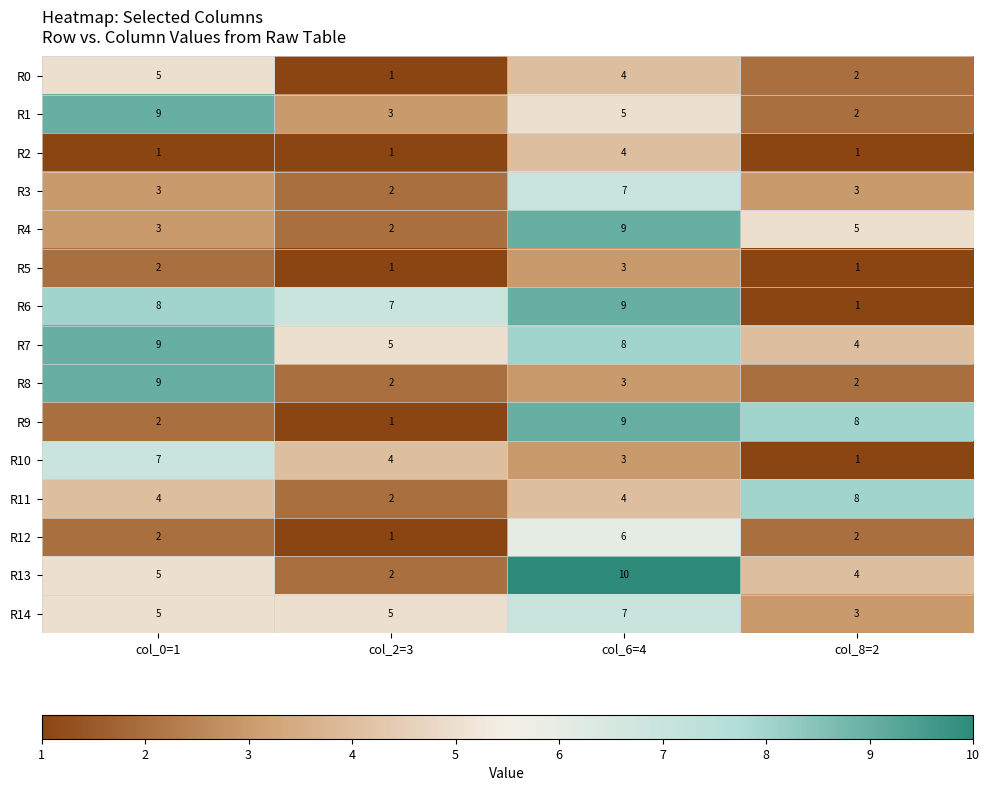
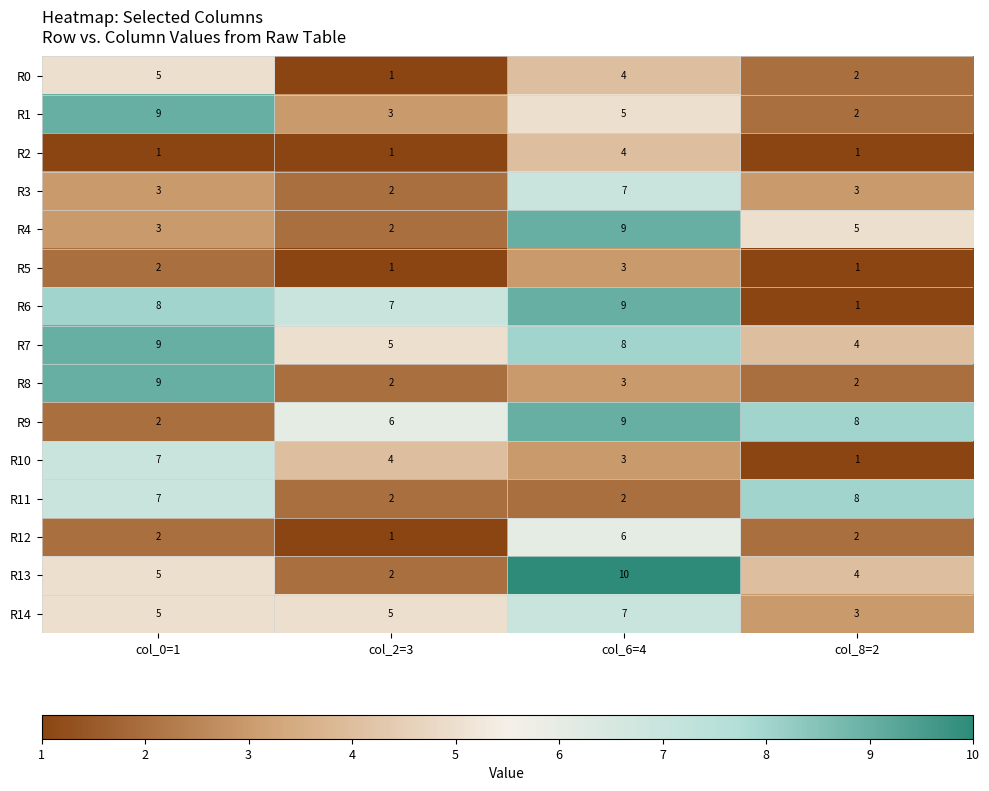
R9, col_2=3: 1 -> 6
R11, col_0=1: 4 -> 7
R11, col_6=4: 4 -> 2
